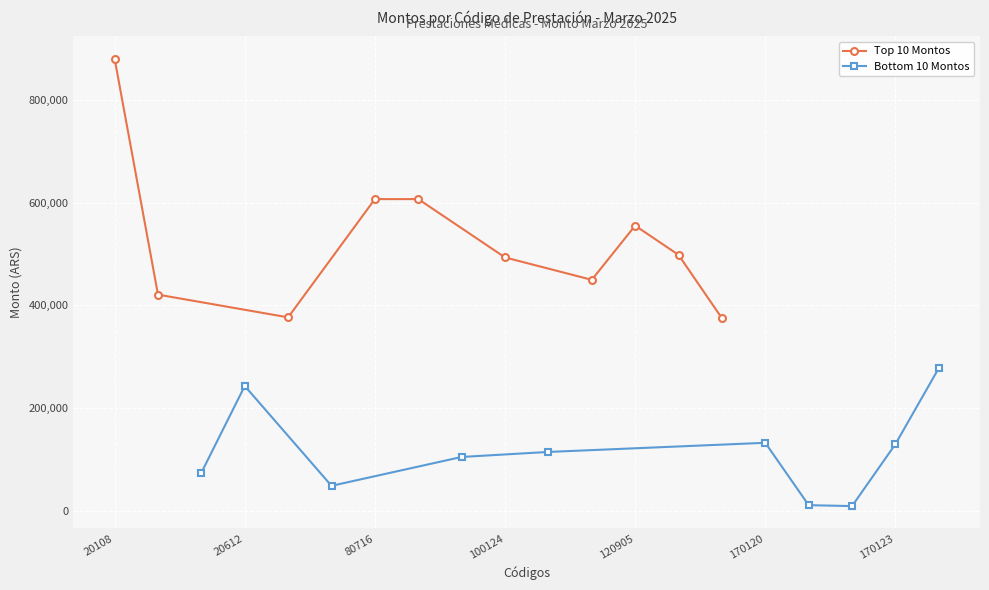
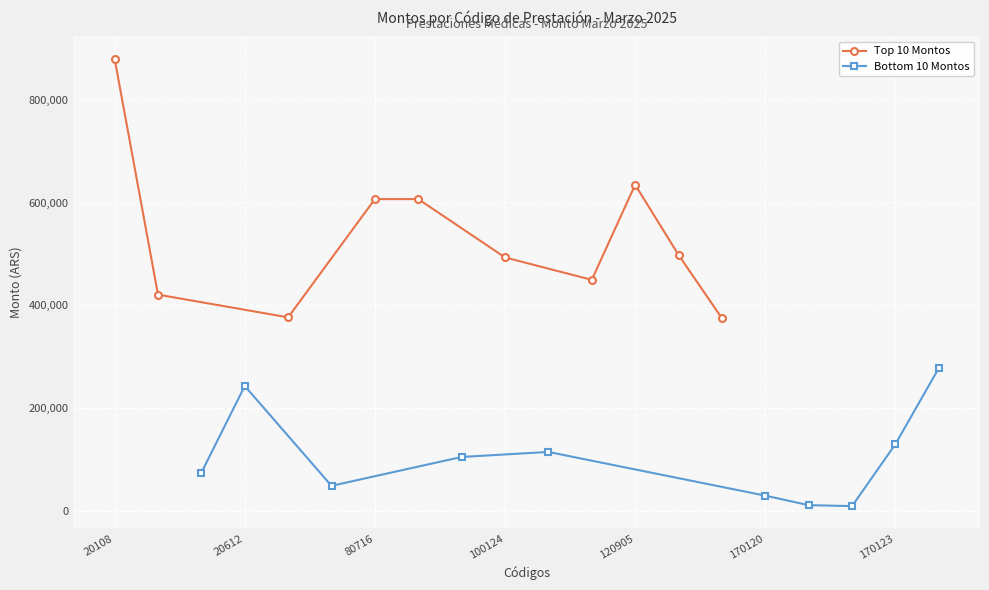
Top 10 Montos, 120905: 560,000 -> 630,000
Bottom 10 Montos, 170120: 130,000 -> 30,000
